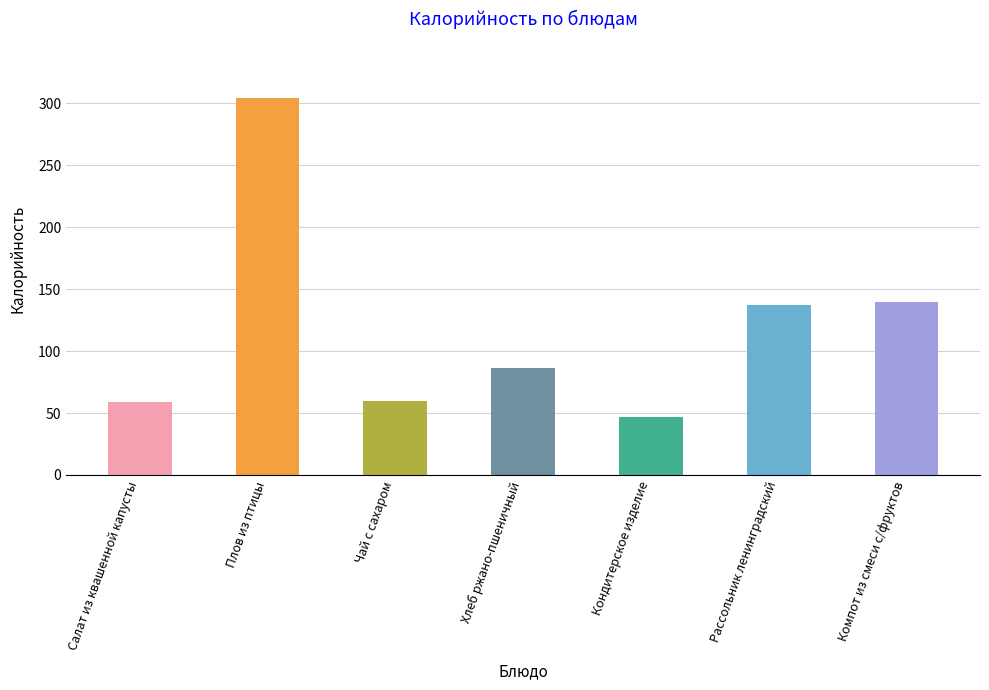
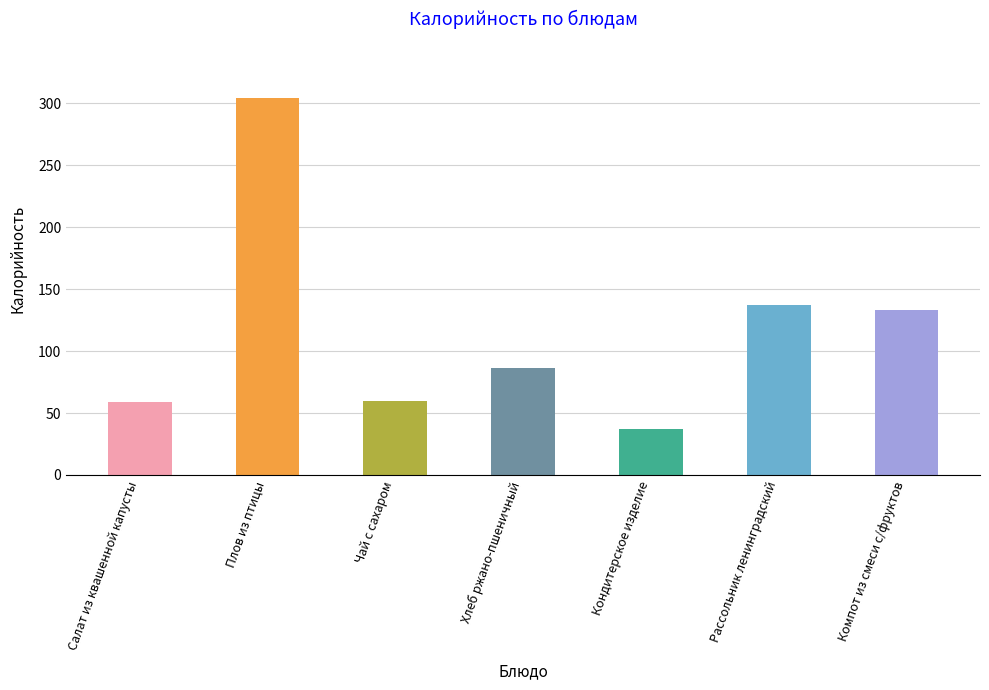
Кондитерское изделие: 47 -> 37
Компот из смеси с/фруктов: 140 -> 133
